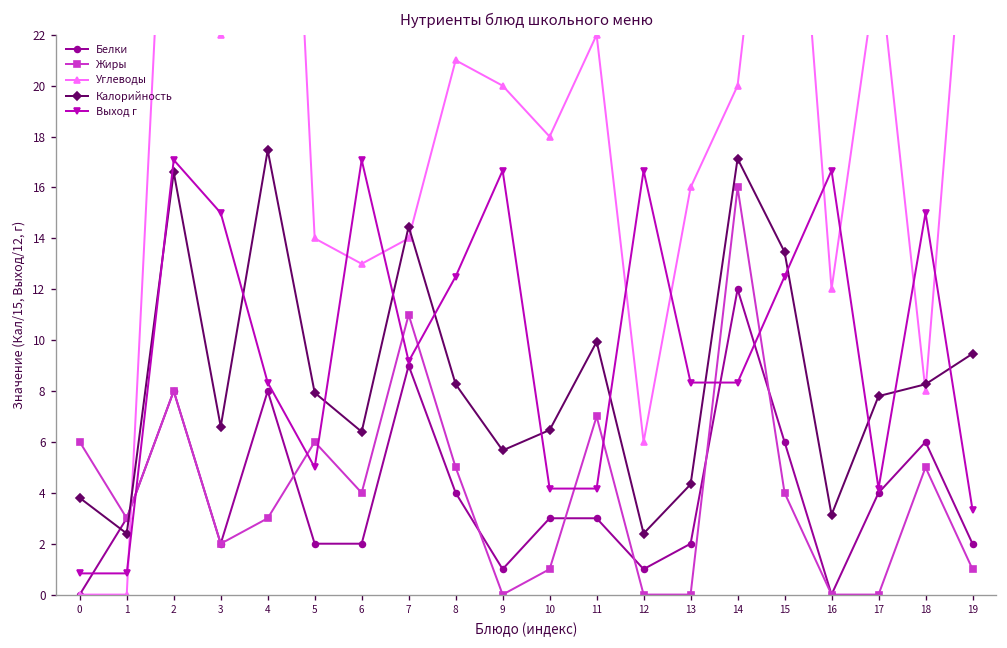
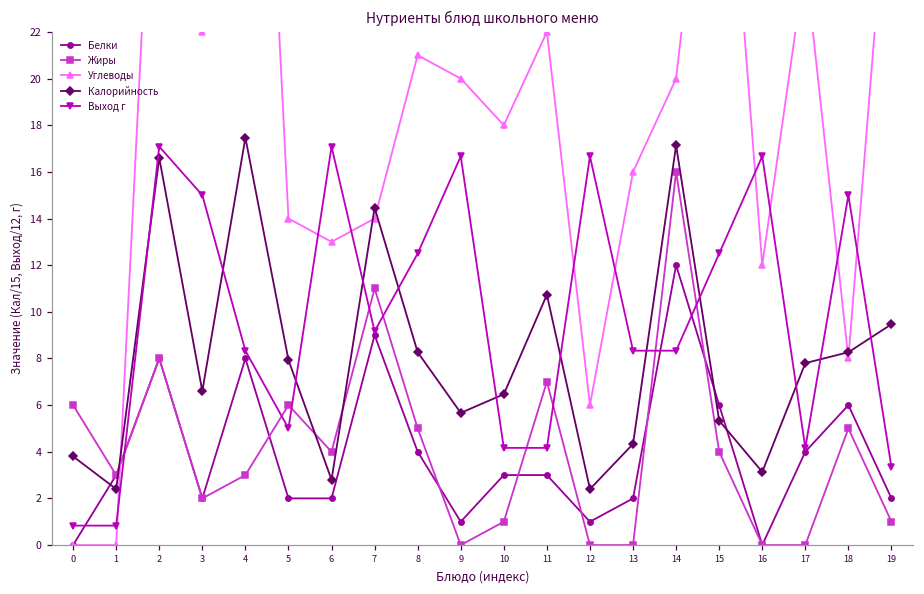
Калорийность, 6: 6.4 -> 2.8
Калорийность, 11: 9.9 -> 10.7
Калорийность, 15: 13.5 -> 5.3
